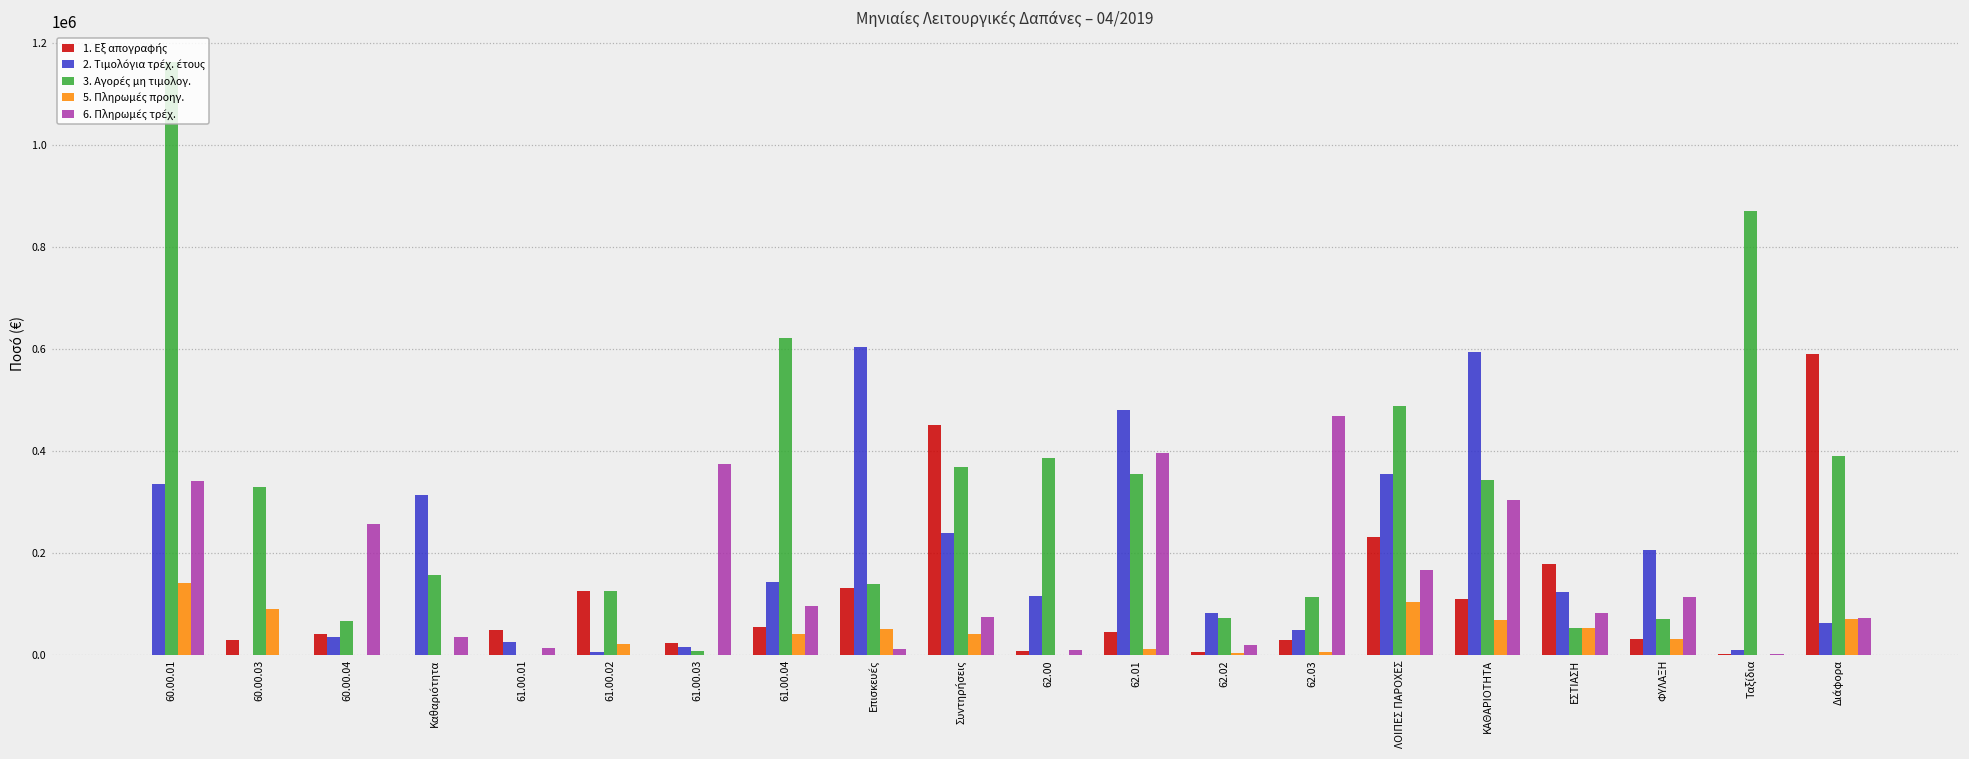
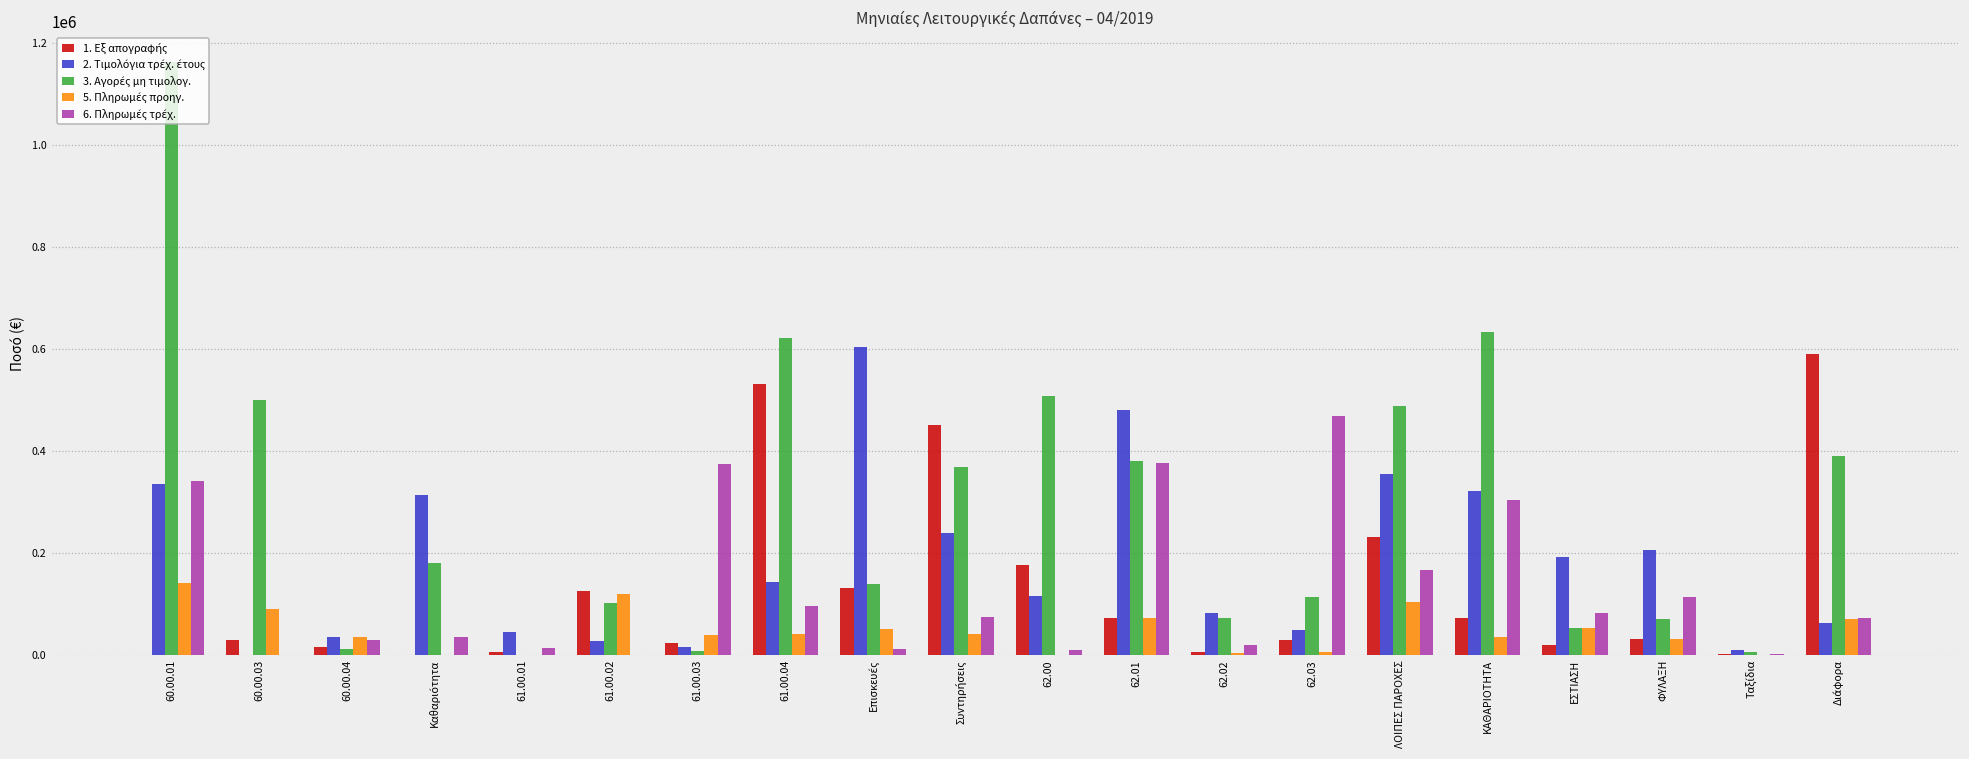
3. Αγορές μη τιμολογ., 60.00.03: 330000 -> 500000
1. Εξ απογραφής, 60.00.04: 40000 -> 10000
3. Αγορές μη τιμολογ., 60.00.04: 70000 -> 10000
5. Πληρωμές προηγ., 60.00.04: 0 -> 30000
6. Πληρωμές τρέχ., 60.00.04: 260000 -> 30000
3. Αγορές μη τιμολογ., Καθαριότητα: 160000 -> 180000
1. Εξ απογραφής, 61.00.01: 50000 -> 10000
2. Τιμολόγια τρέχ. έτους, 61.00.01: 30000 -> 40000
2. Τιμολόγια τρέχ. έτους, 61.00.02: 0 -> 30000
3. Αγορές μη τιμολογ., 61.00.02: 120000 -> 100000
5. Πληρωμές προηγ., 61.00.02: 20000 -> 120000
5. Πληρωμές προηγ., 61.00.03: 0 -> 40000
1. Εξ απογραφής, 61.00.04: 60000 -> 530000
1. Εξ απογραφής, 62.00: 10000 -> 180000
3. Αγορές μη τιμολογ., 62.00: 380000 -> 510000
1. Εξ απογραφής, 62.01: 50000 -> 70000
3. Αγορές μη τιμολογ., 62.01: 350000 -> 380000
5. Πληρωμές προηγ., 62.01: 10000 -> 70000
6. Πληρωμές τρέχ., 62.01: 390000 -> 380000
1. Εξ απογραφής, ΚΑΘΑΡΙΟΤΗΤΑ: 110000 -> 70000
2. Τιμολόγια τρέχ. έτους, ΚΑΘΑΡΙΟΤΗΤΑ: 590000 -> 320000
3. Αγορές μη τιμολογ., ΚΑΘΑΡΙΟΤΗΤΑ: 340000 -> 630000
5. Πληρωμές προηγ., ΚΑΘΑΡΙΟΤΗΤΑ: 70000 -> 30000
1. Εξ απογραφής, ΕΣΤΙΑΣΗ: 180000 -> 20000
2. Τιμολόγια τρέχ. έτους, ΕΣΤΙΑΣΗ: 120000 -> 190000
3. Αγορές μη τιμολογ., Ταξίδια: 870000 -> 10000
